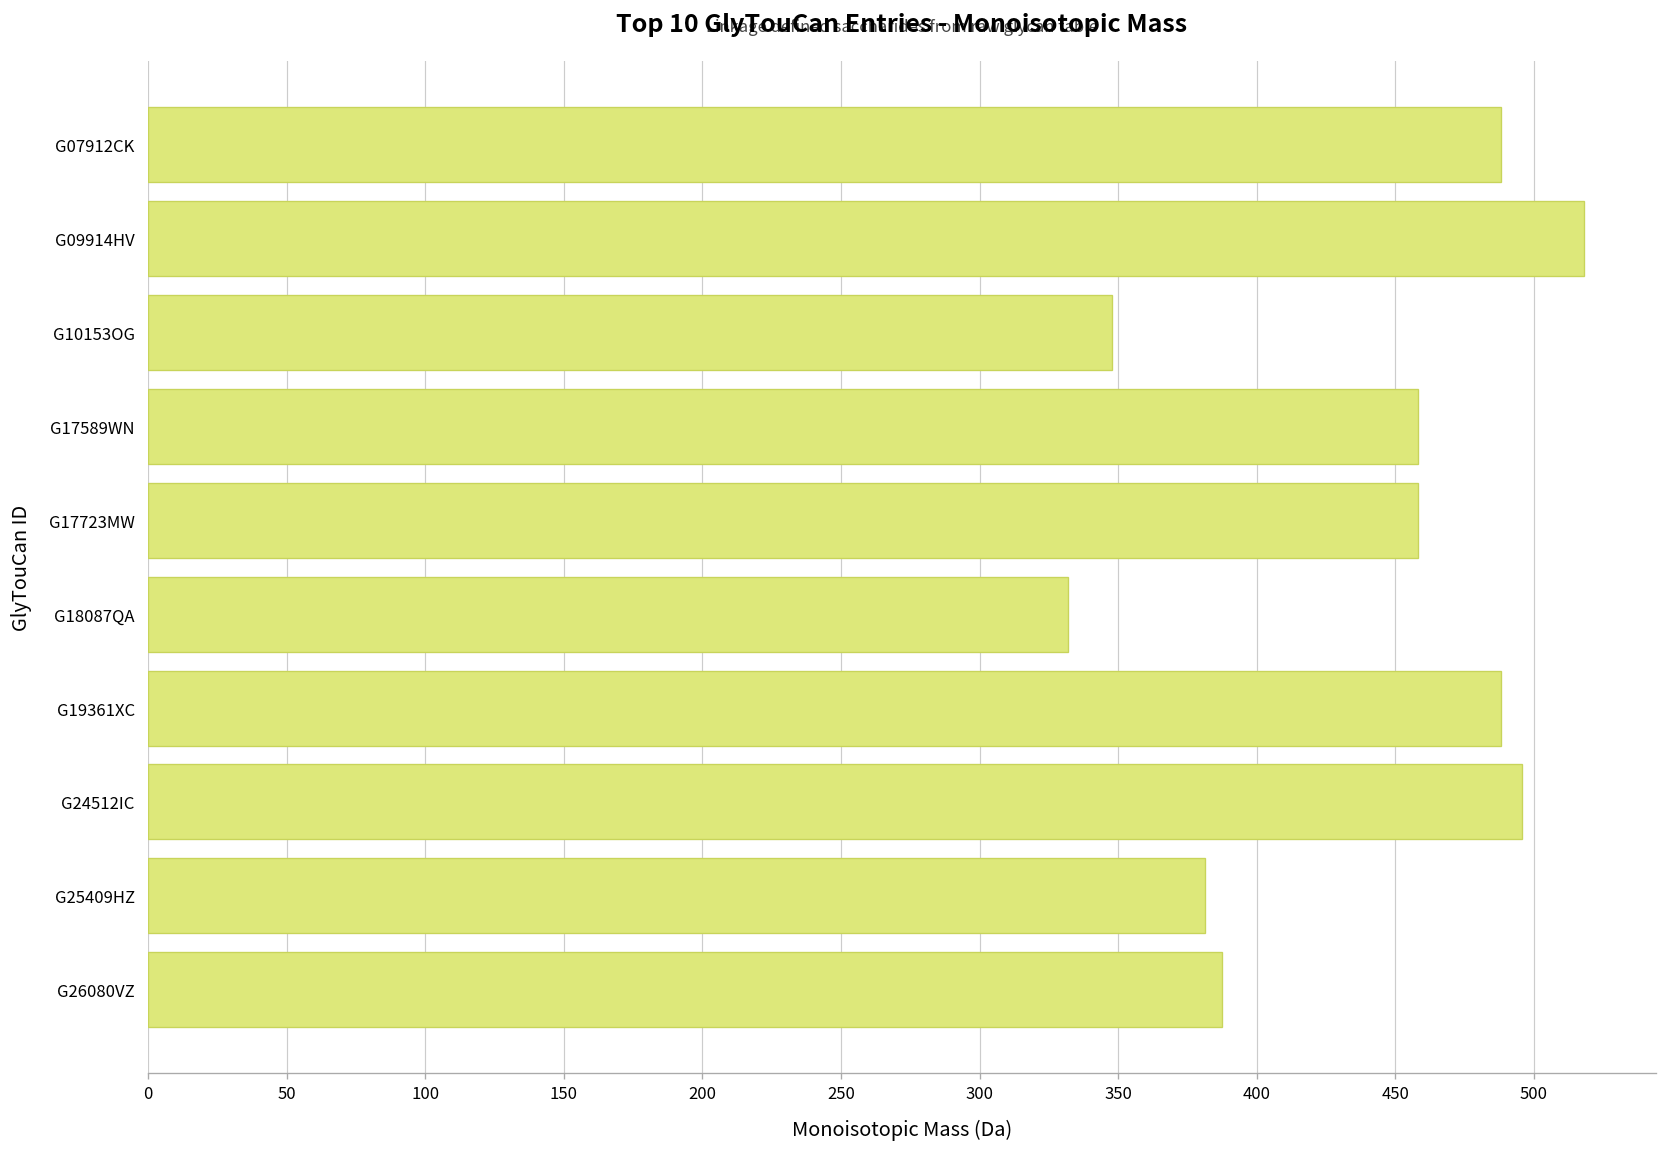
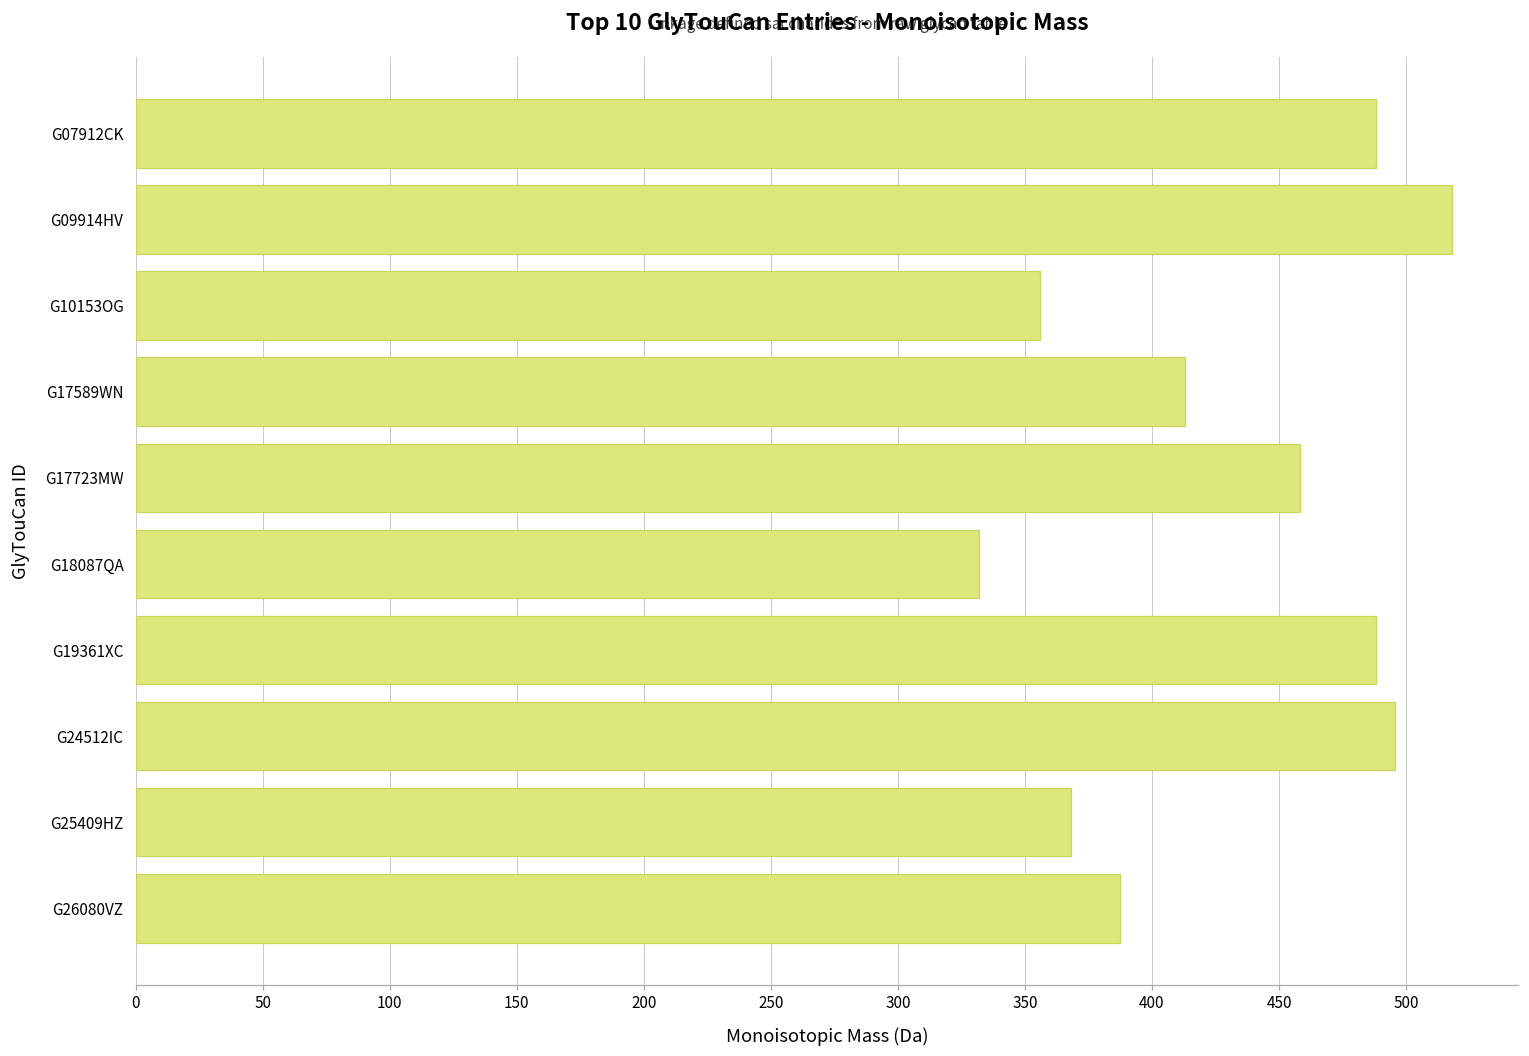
G10153OG: 348 -> 356
G17589WN: 458 -> 413
G25409HZ: 381 -> 368
